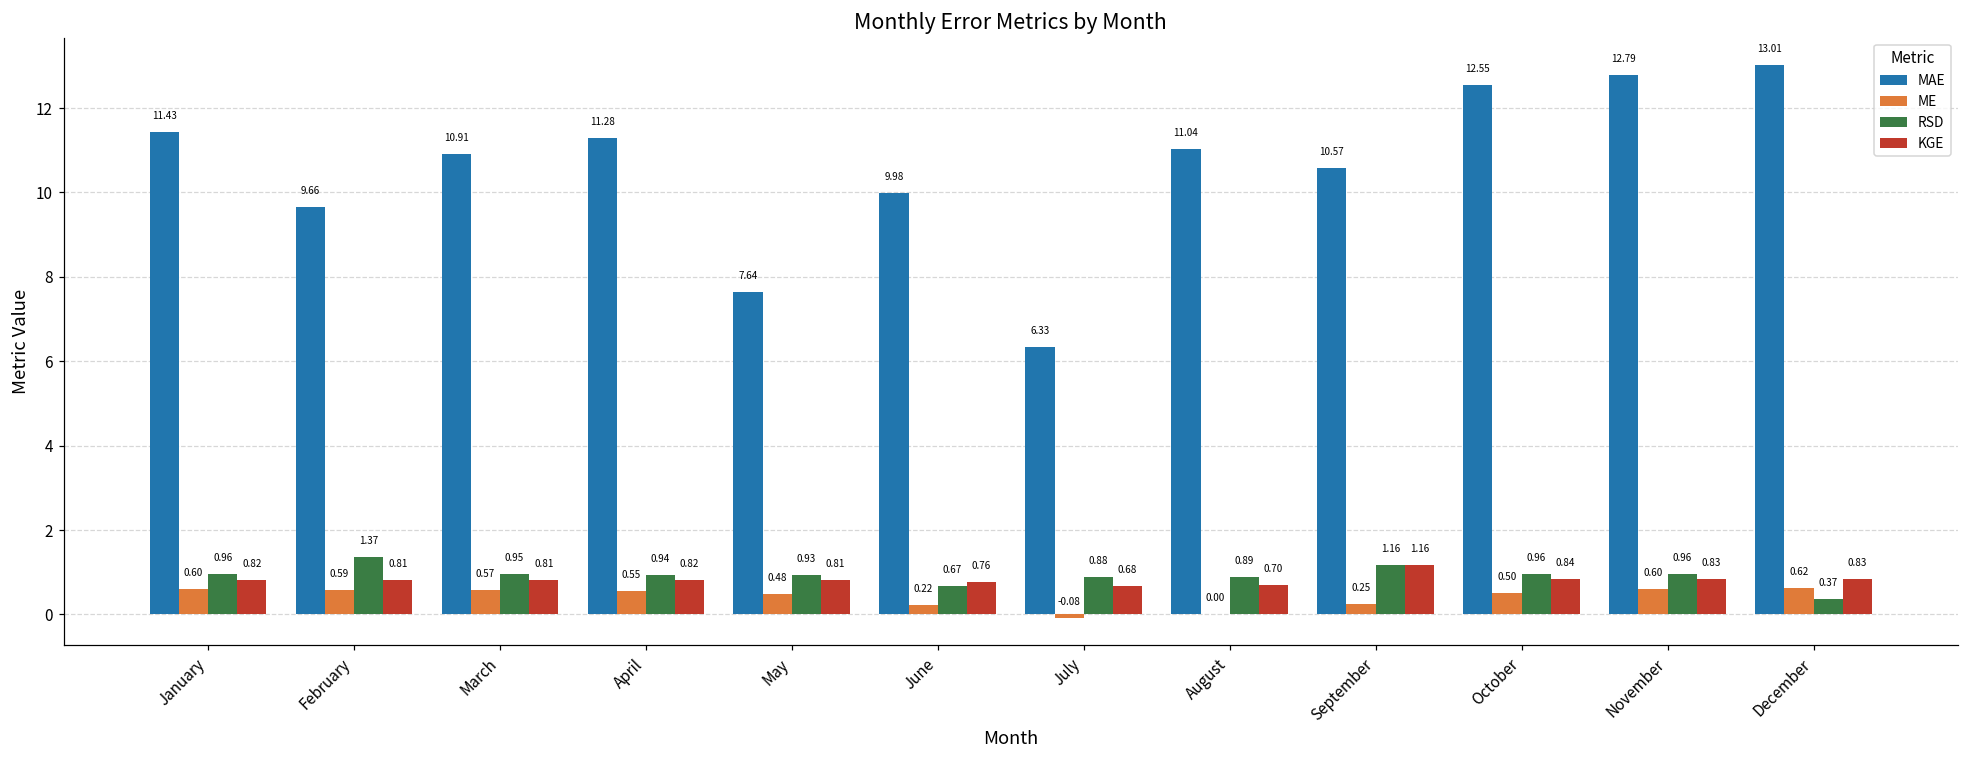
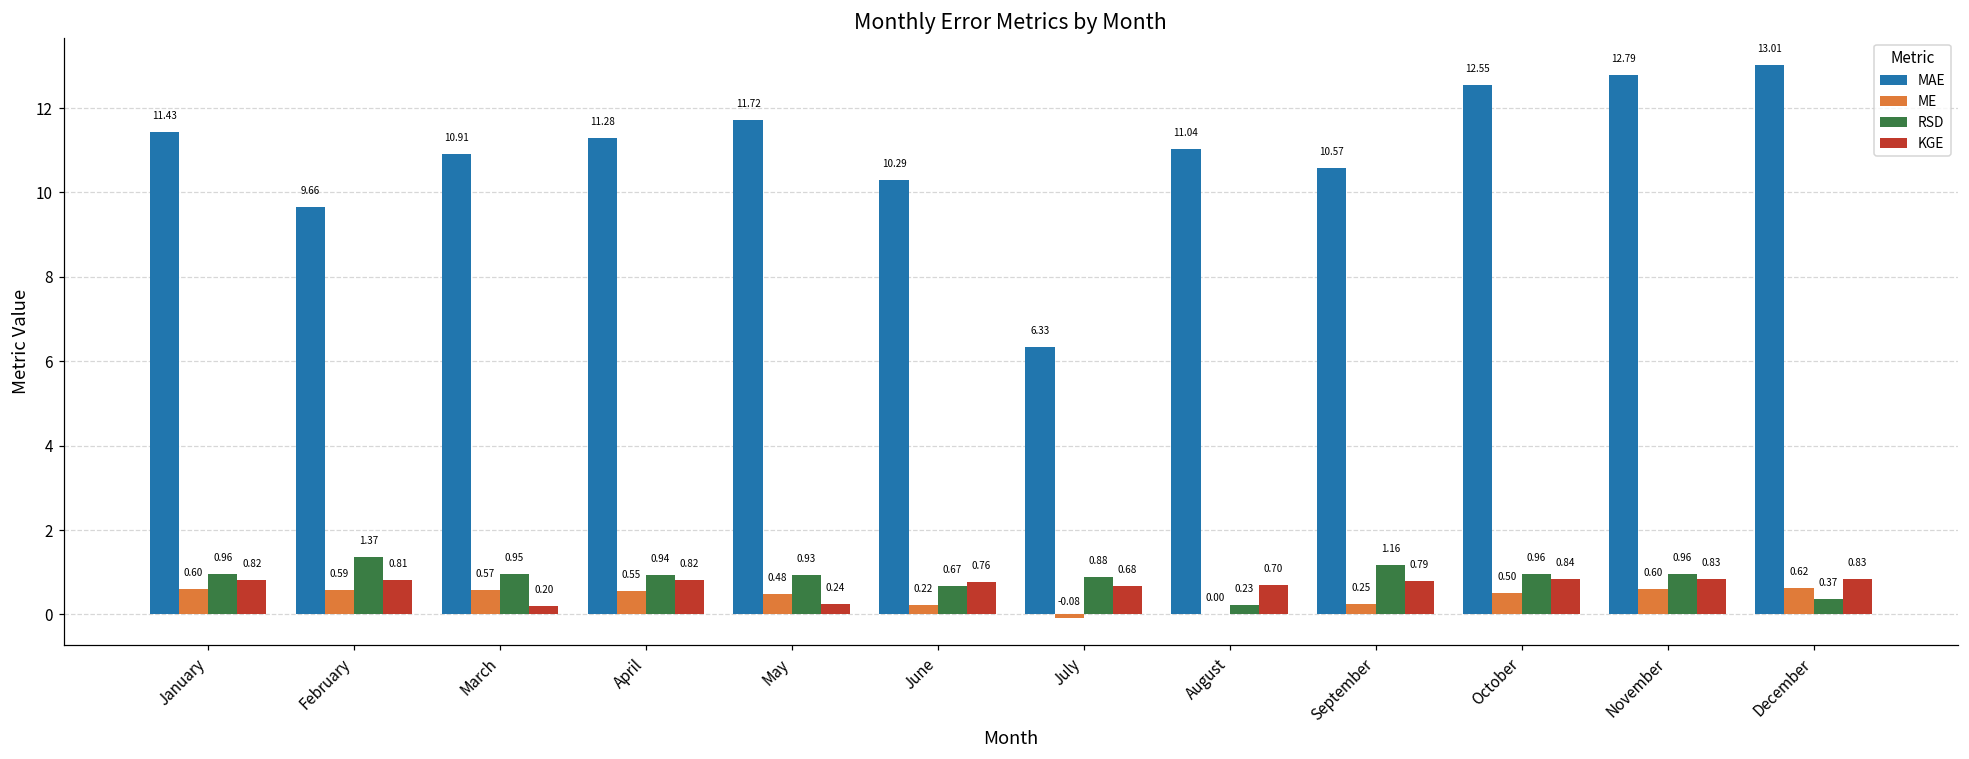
KGE, March: 0.81 -> 0.20
MAE, May: 7.64 -> 11.72
KGE, May: 0.81 -> 0.24
MAE, June: 9.98 -> 10.29
RSD, August: 0.89 -> 0.23
KGE, September: 1.16 -> 0.79
